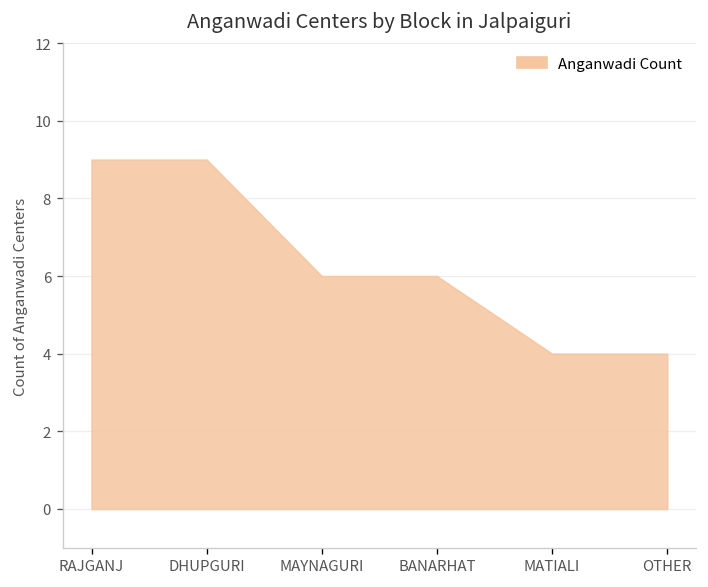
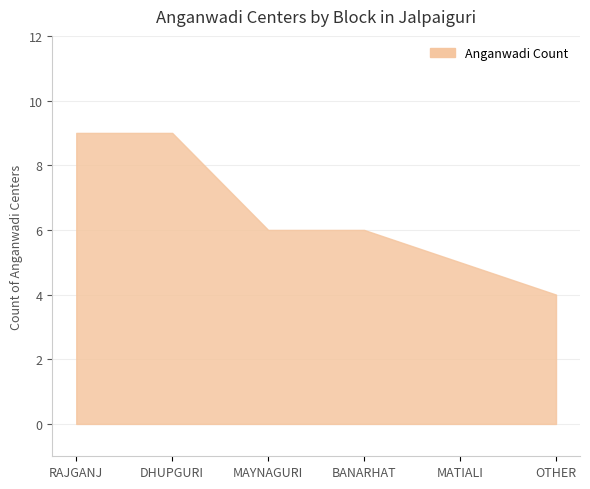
MATIALI: 4 -> 5
